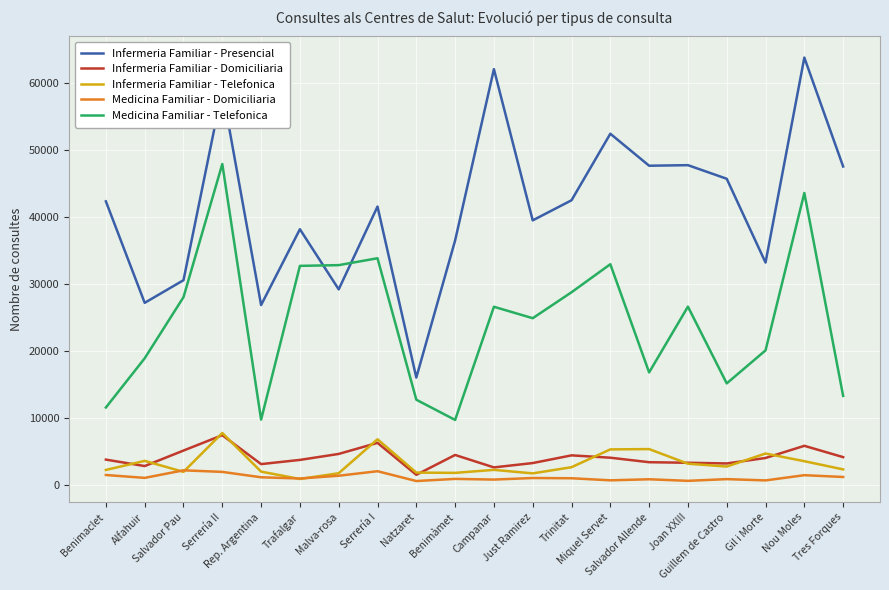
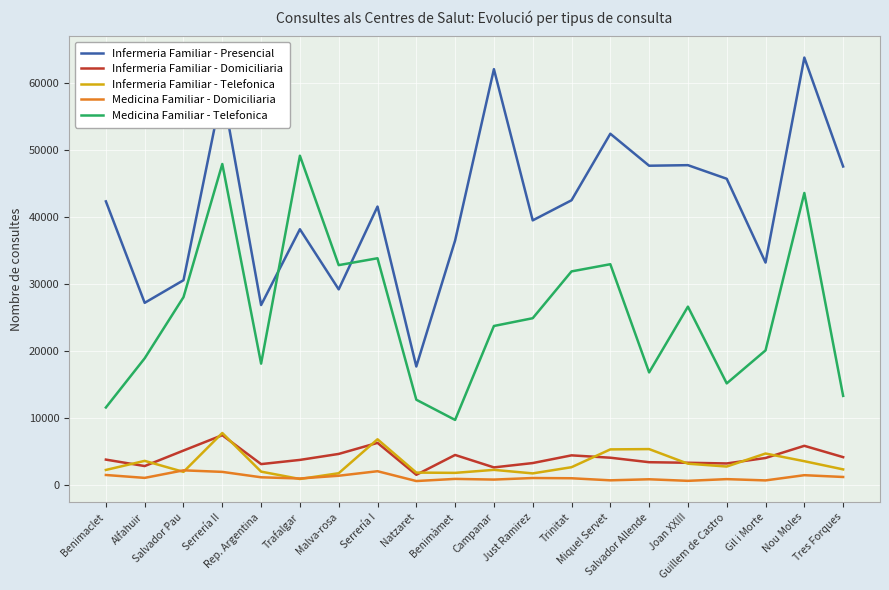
Medicina Familiar - Telefonica, Rep. Argentina: 10000 -> 18000
Medicina Familiar - Telefonica, Trafalgar: 33000 -> 49000
Infermeria Familiar - Presencial, Natzaret: 16000 -> 18000
Medicina Familiar - Telefonica, Campanar: 27000 -> 24000
Medicina Familiar - Telefonica, Trinitat: 29000 -> 32000
